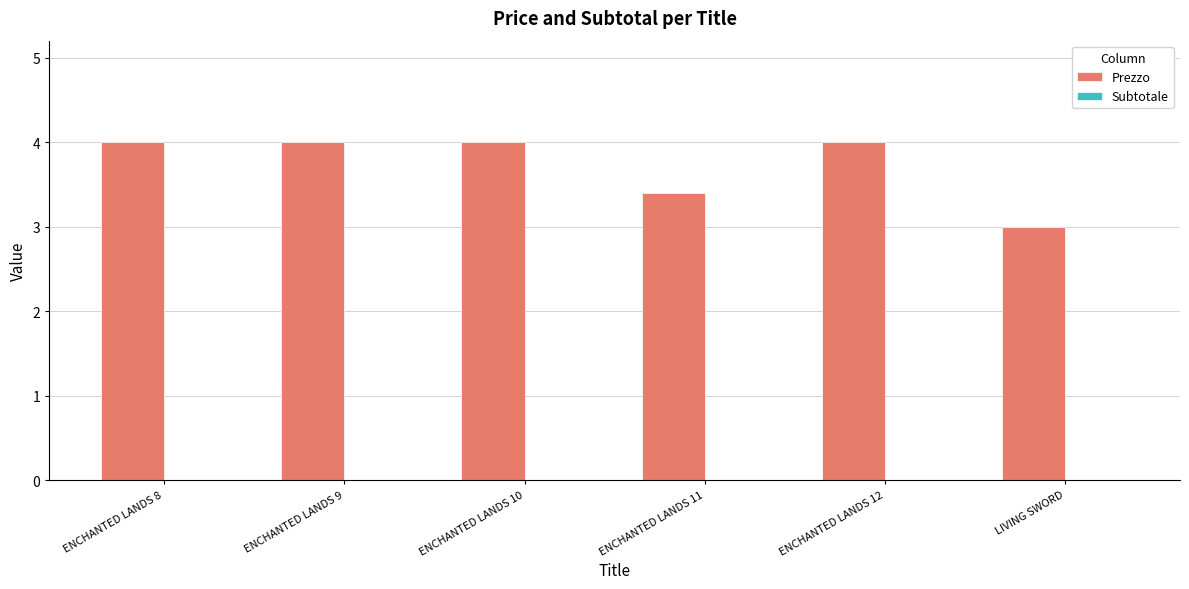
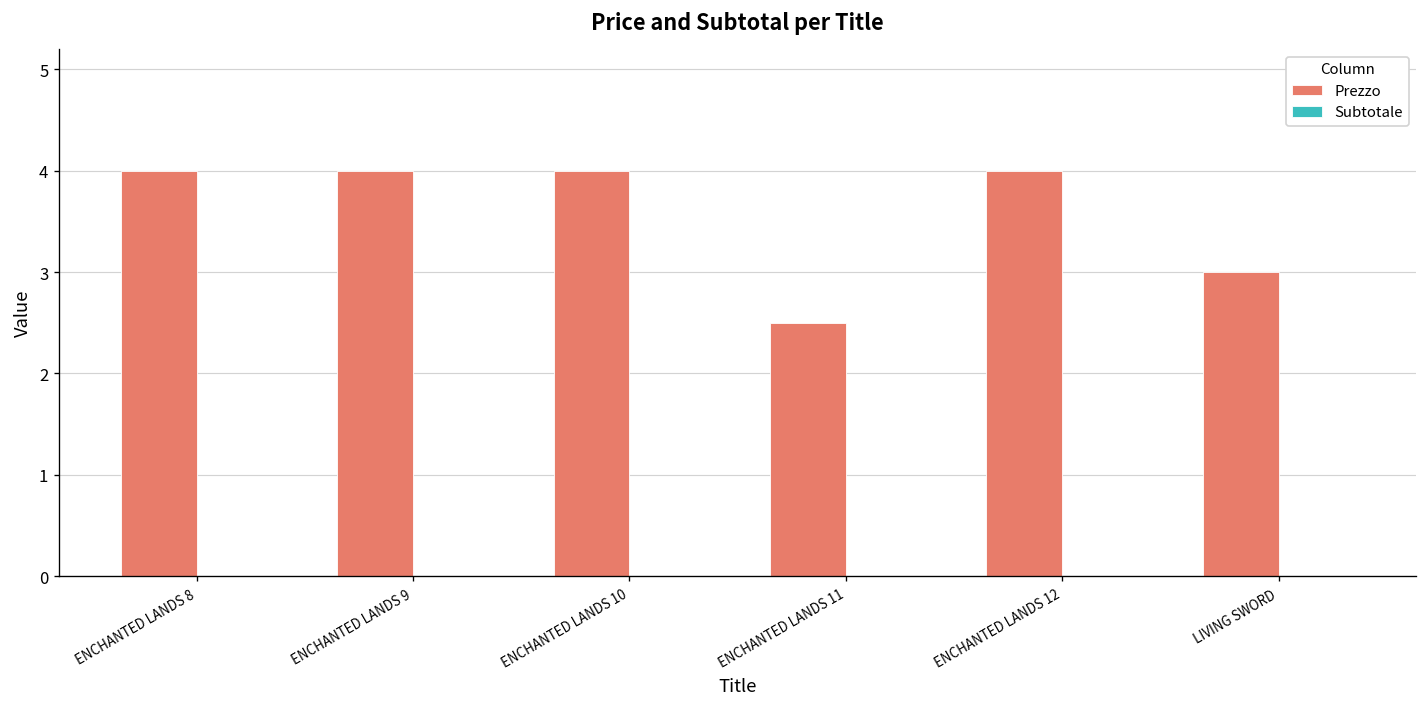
Prezzo, ENCHANTED LANDS 11: 3.4 -> 2.5
